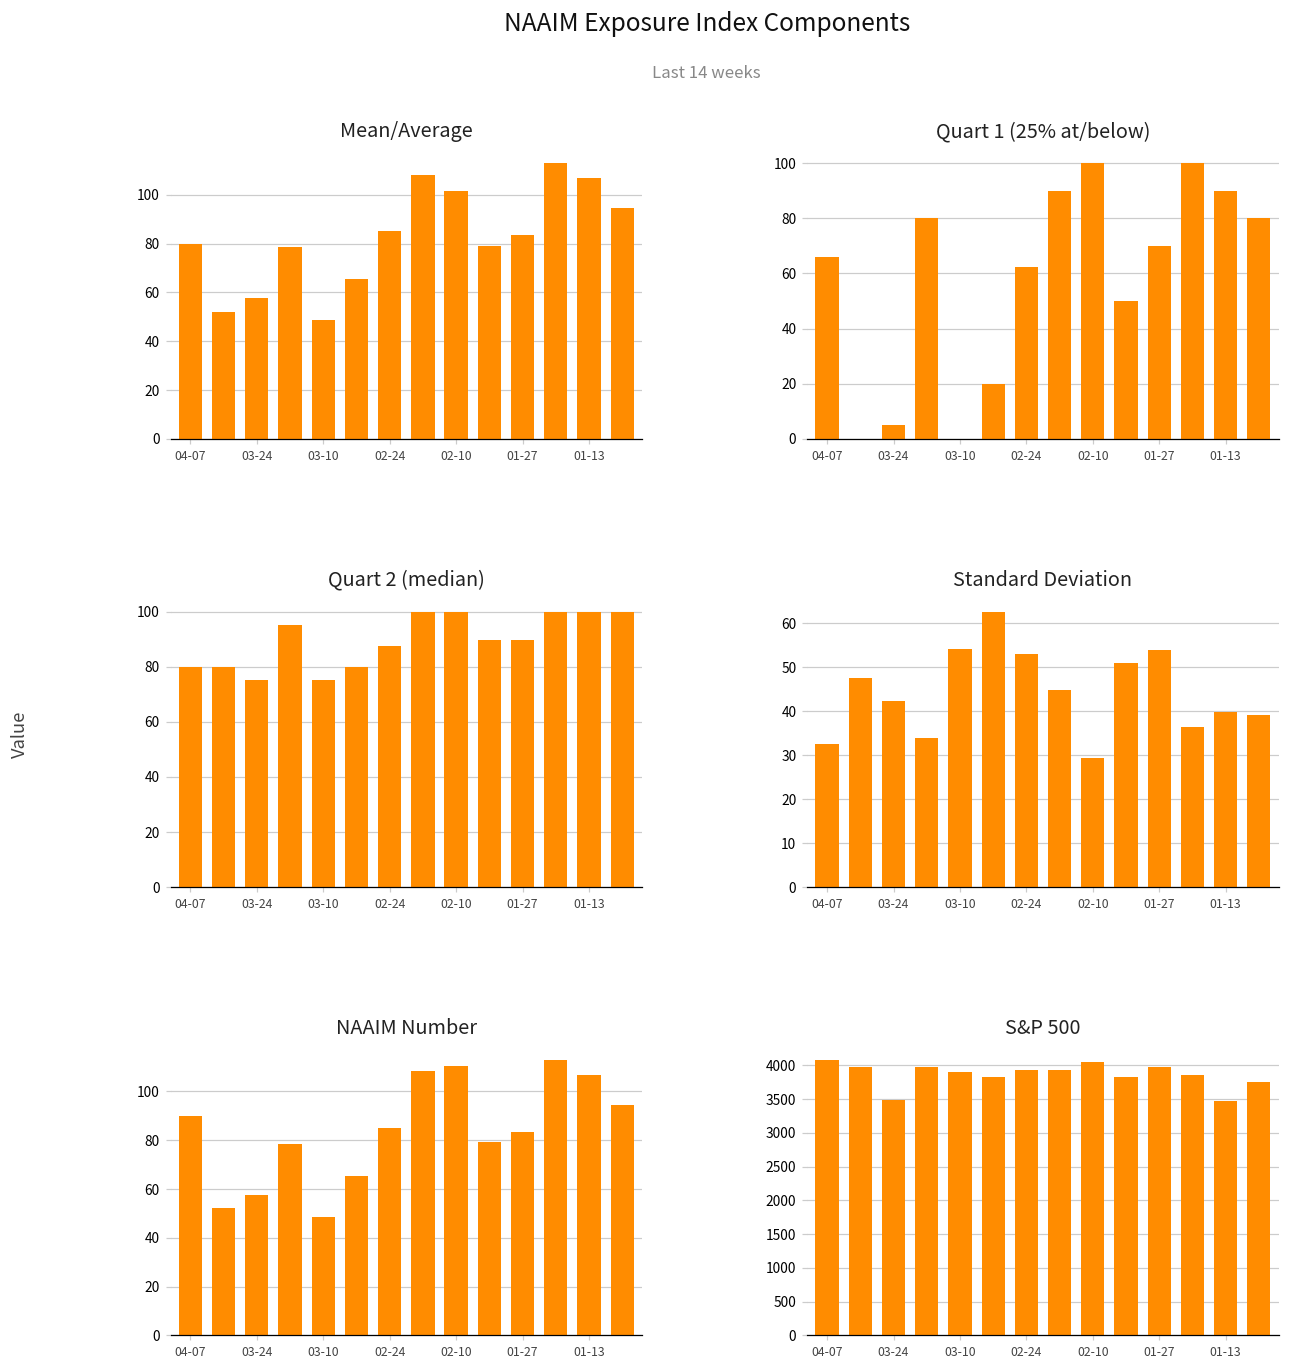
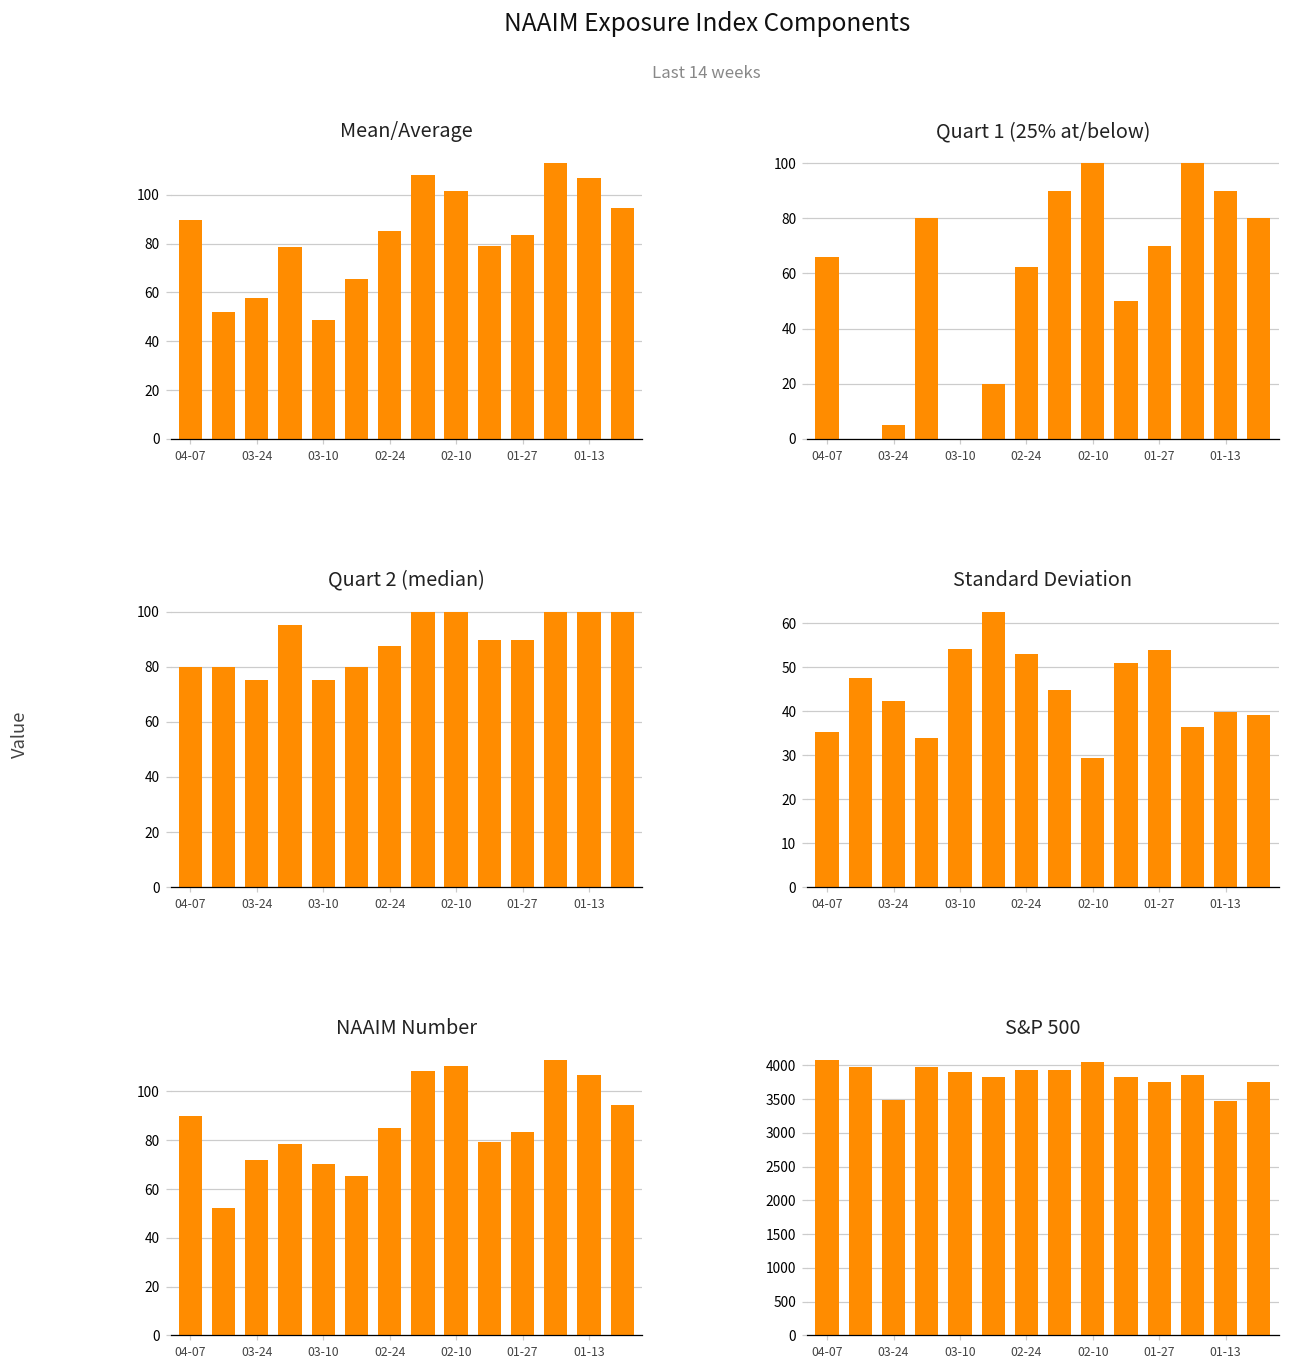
Mean/Average, 04-07: 80 -> 90
Standard Deviation, 04-07: 33 -> 35
NAAIM Number, 03-24: 58 -> 72
NAAIM Number, 03-10: 49 -> 70
S&P 500, 01-27: 4000 -> 3800
